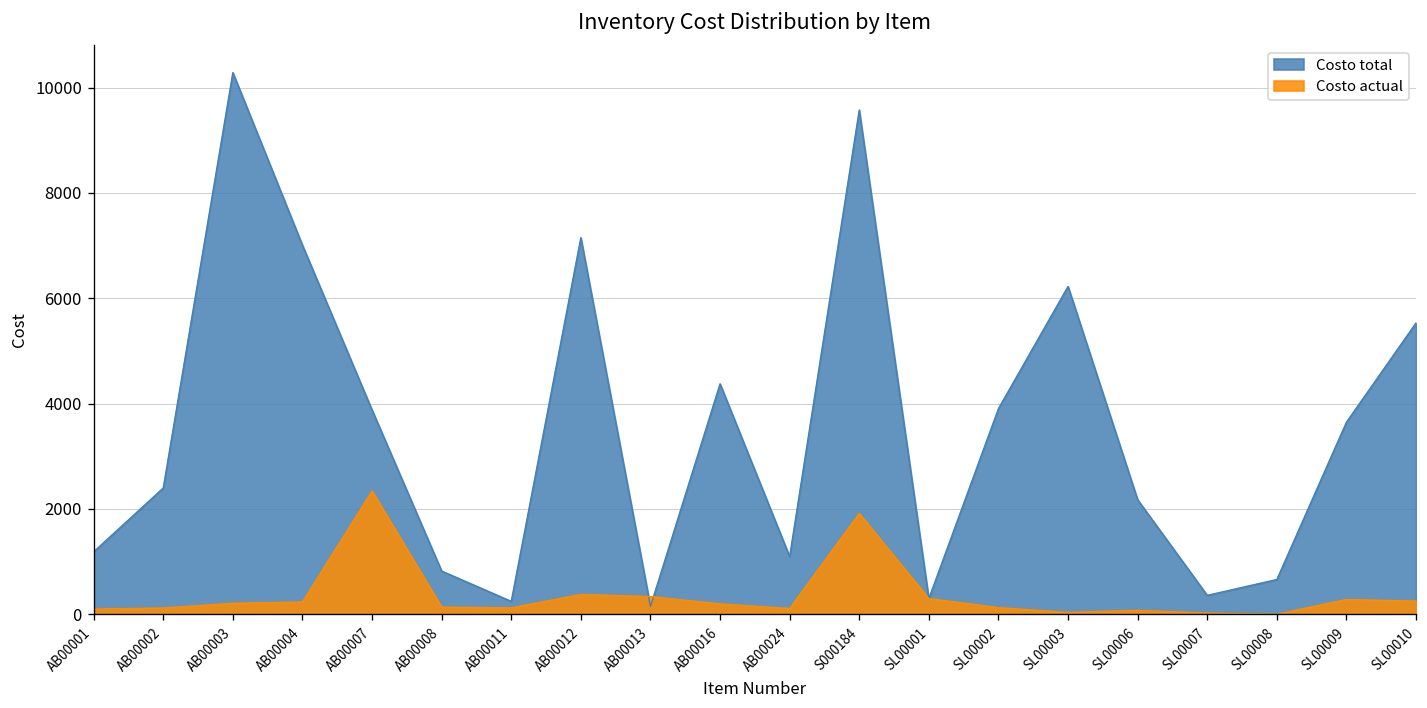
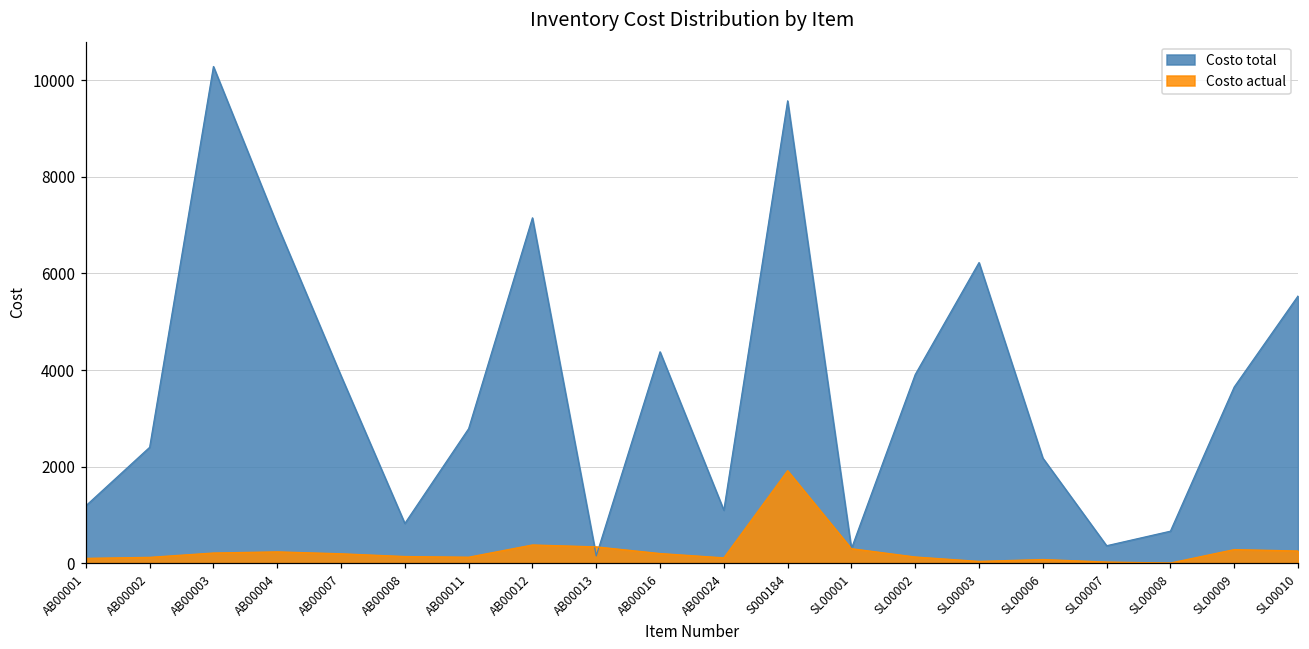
Costo actual, AB00007: 2300 -> 200
Costo total, AB00011: 200 -> 2800
